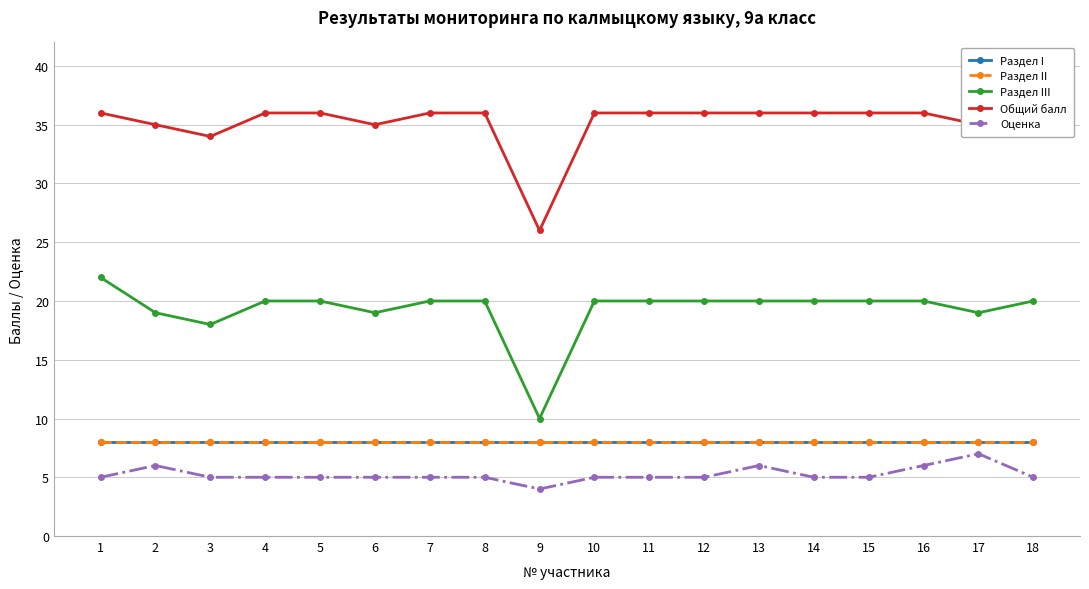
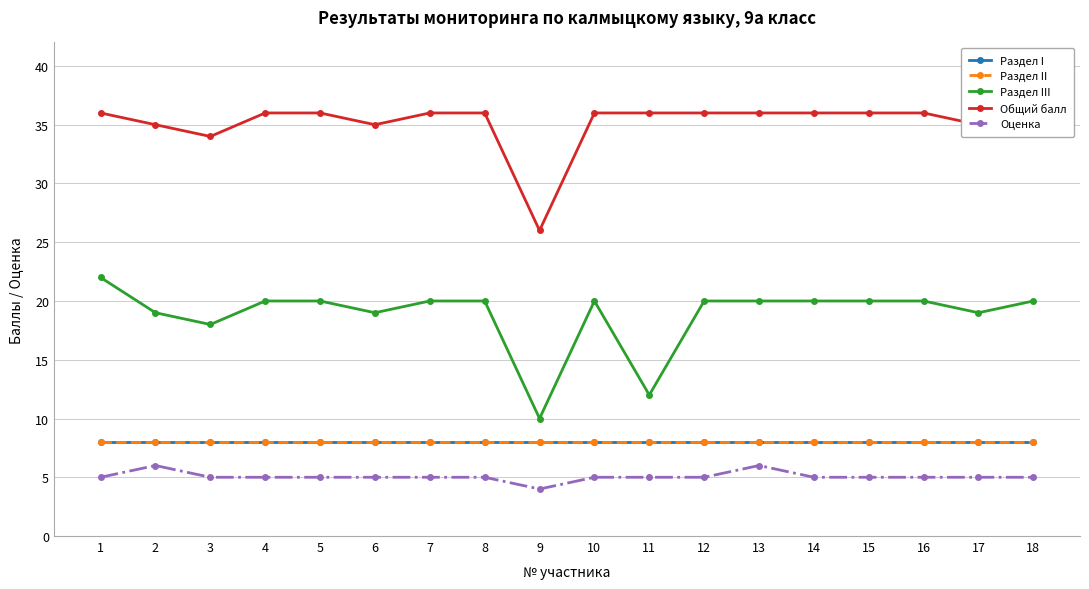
Раздел III, 11: 20 -> 12
Оценка, 16: 6 -> 5
Оценка, 17: 7 -> 5
